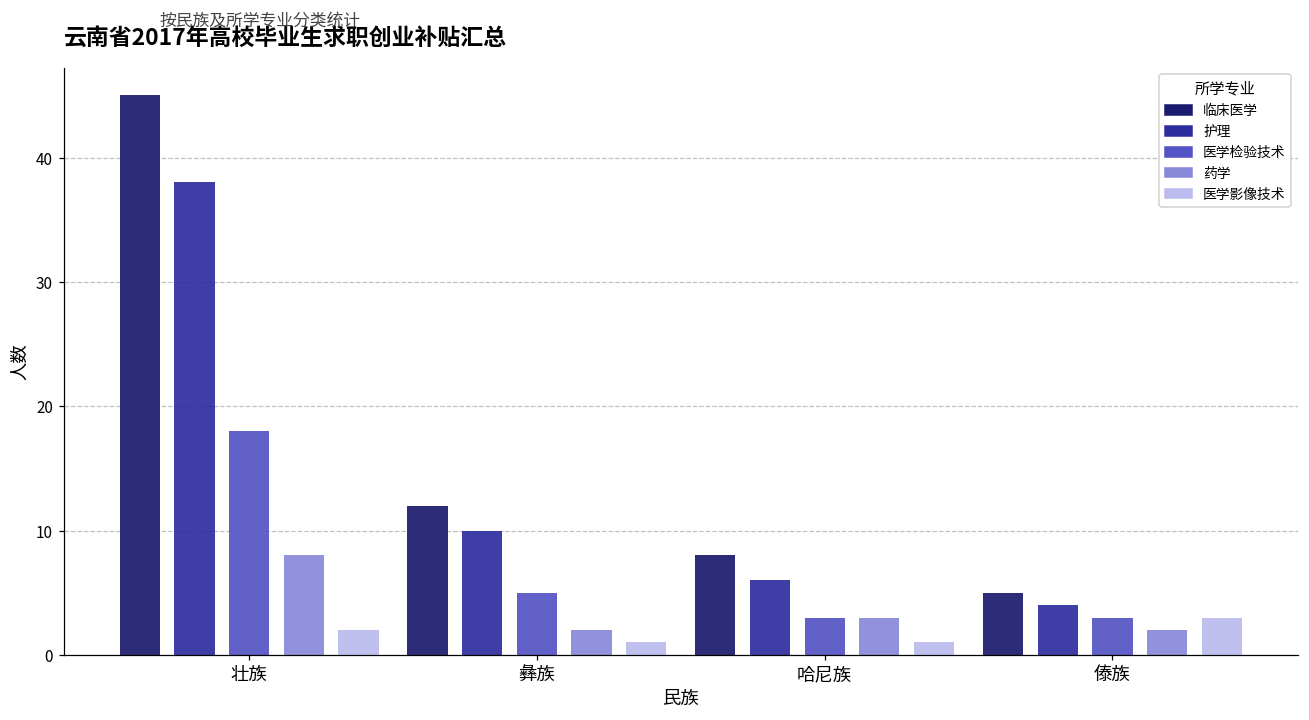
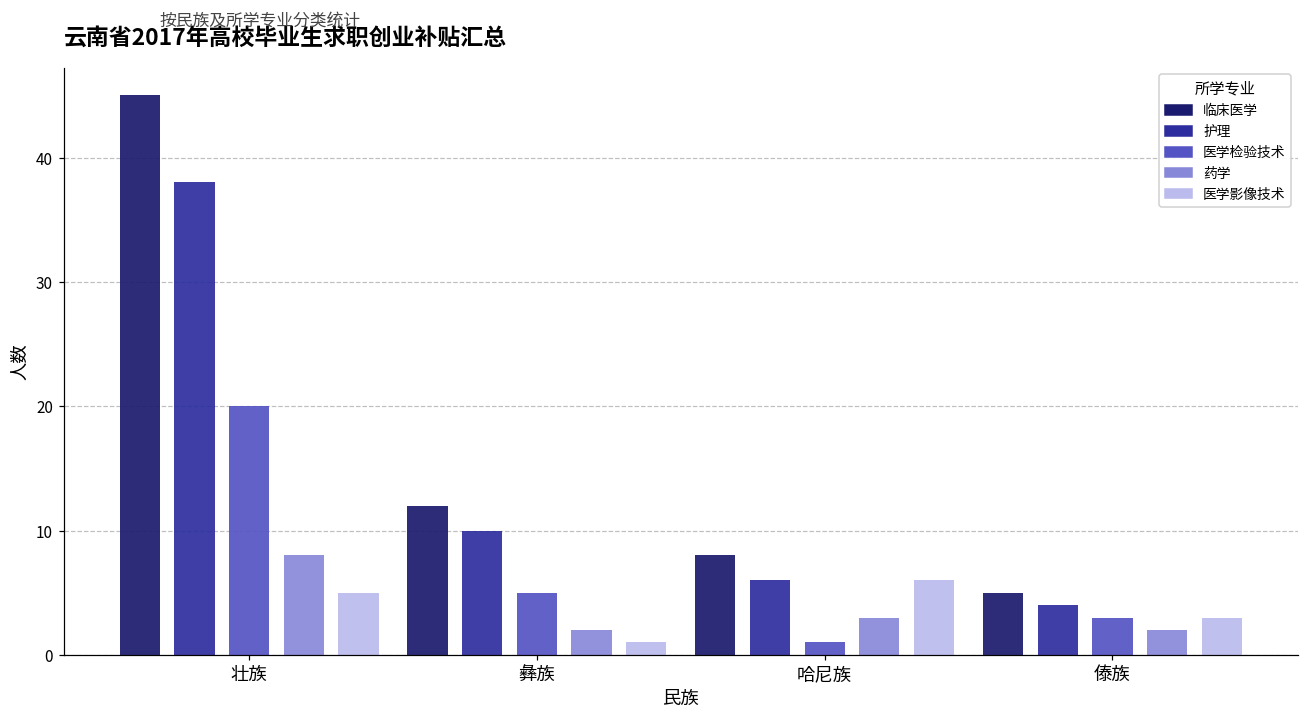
医学检验技术, 壮族: 18 -> 20
医学影像技术, 壮族: 2 -> 5
医学检验技术, 哈尼族: 3 -> 1
医学影像技术, 哈尼族: 1 -> 6
